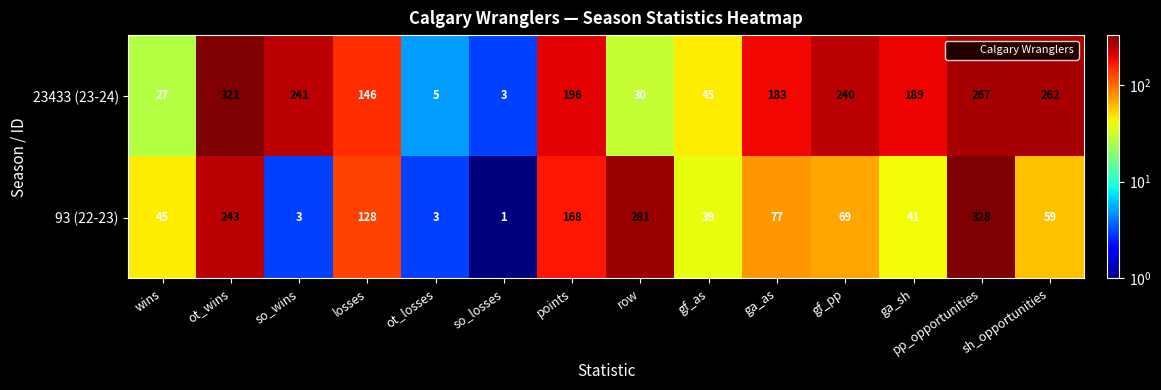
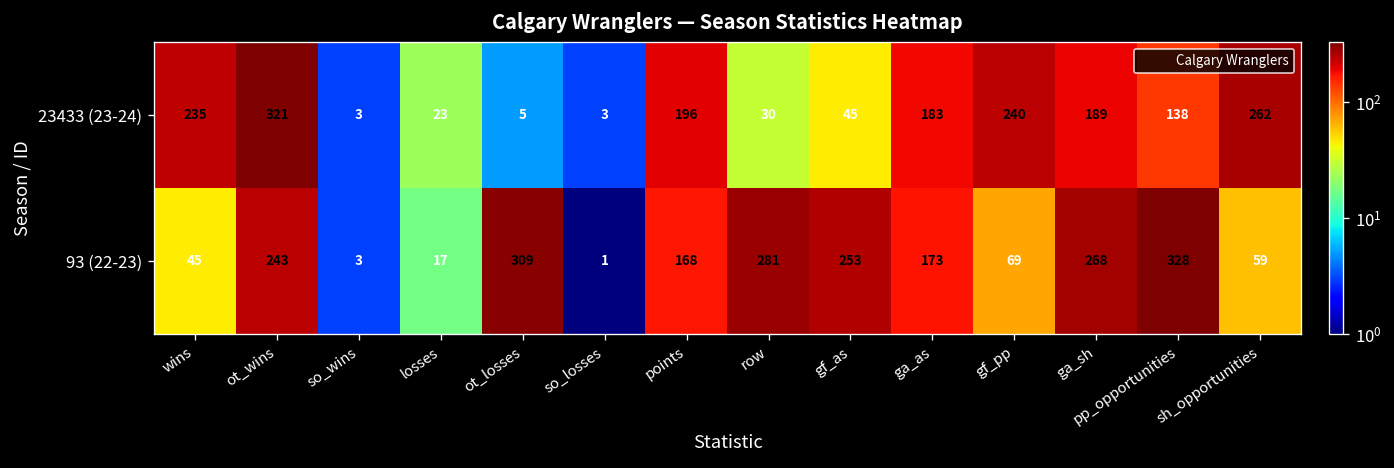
23433 (23-24), wins: 27 -> 235
23433 (23-24), so_wins: 241 -> 3
23433 (23-24), losses: 146 -> 23
23433 (23-24), pp_opportunities: 267 -> 138
93 (22-23), losses: 128 -> 17
93 (22-23), ot_losses: 3 -> 309
93 (22-23), gf_as: 39 -> 253
93 (22-23), ga_as: 77 -> 173
93 (22-23), ga_sh: 41 -> 268
